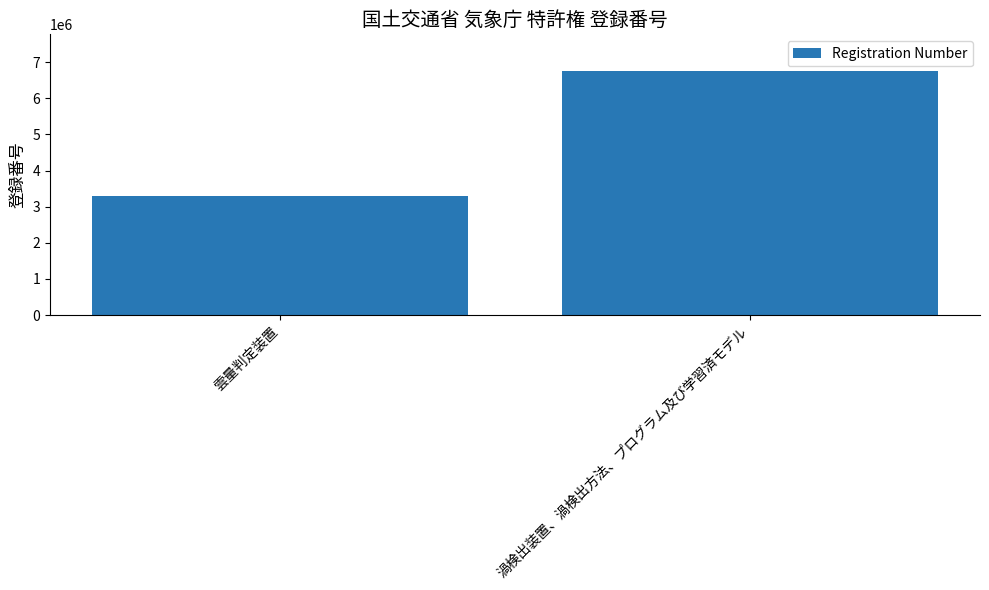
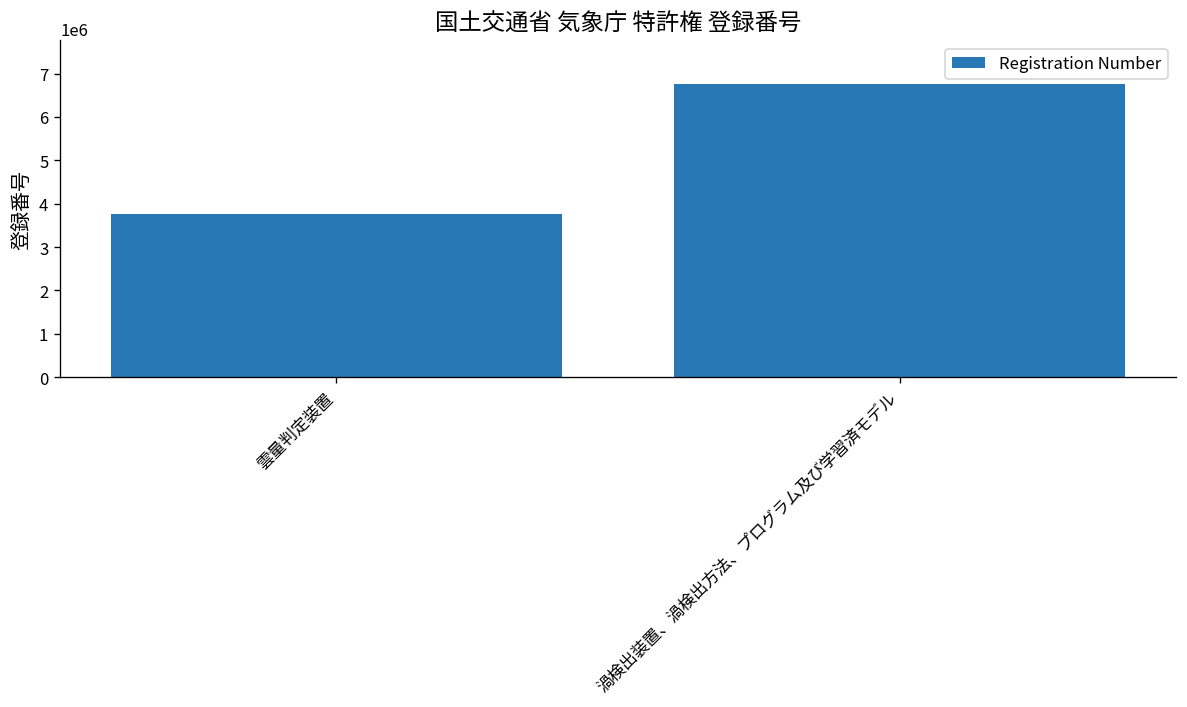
雲量判定装置: 3300000 -> 3800000
